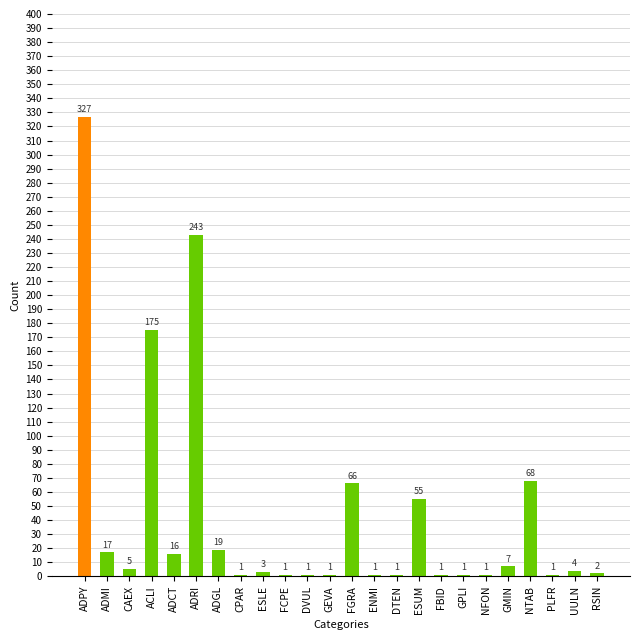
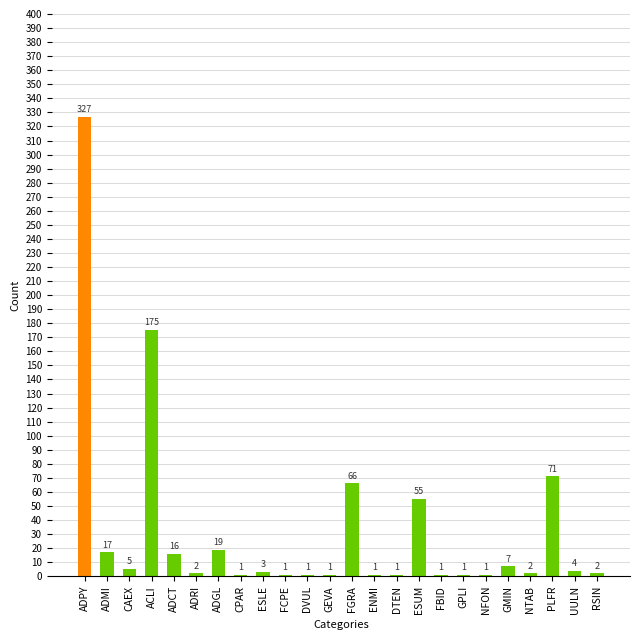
ADRI: 243 -> 2
NTAB: 68 -> 2
PLFR: 1 -> 71
